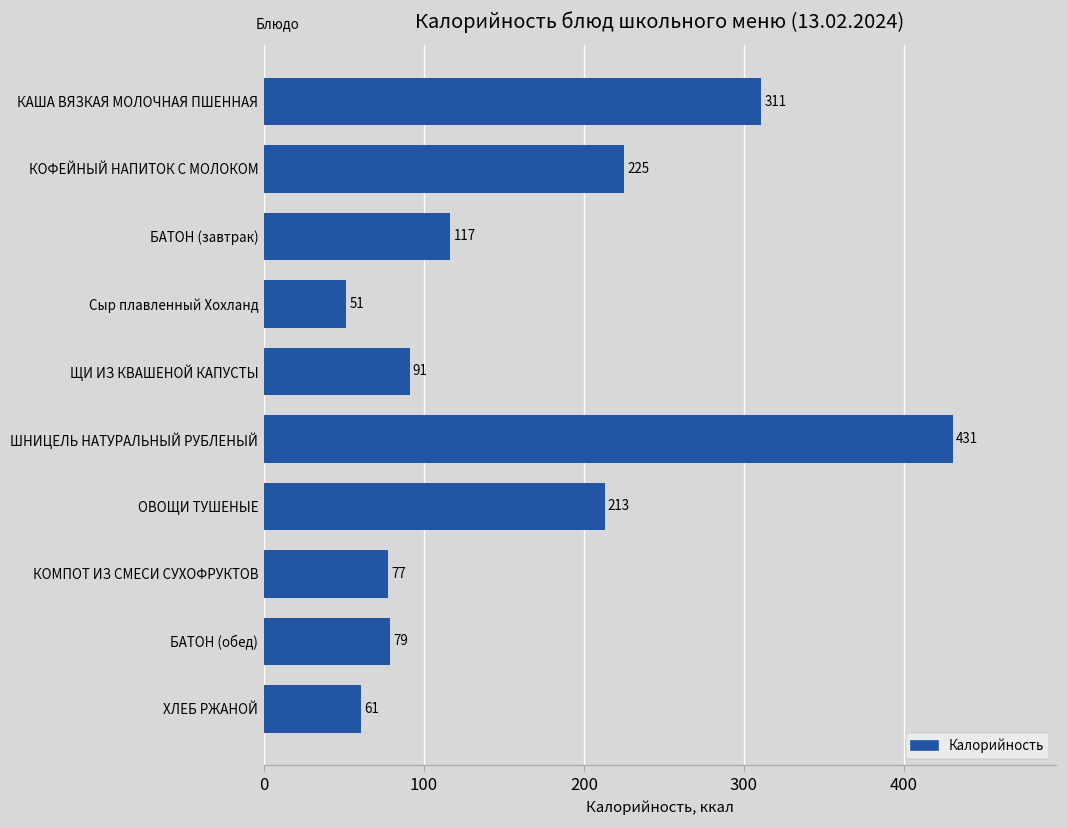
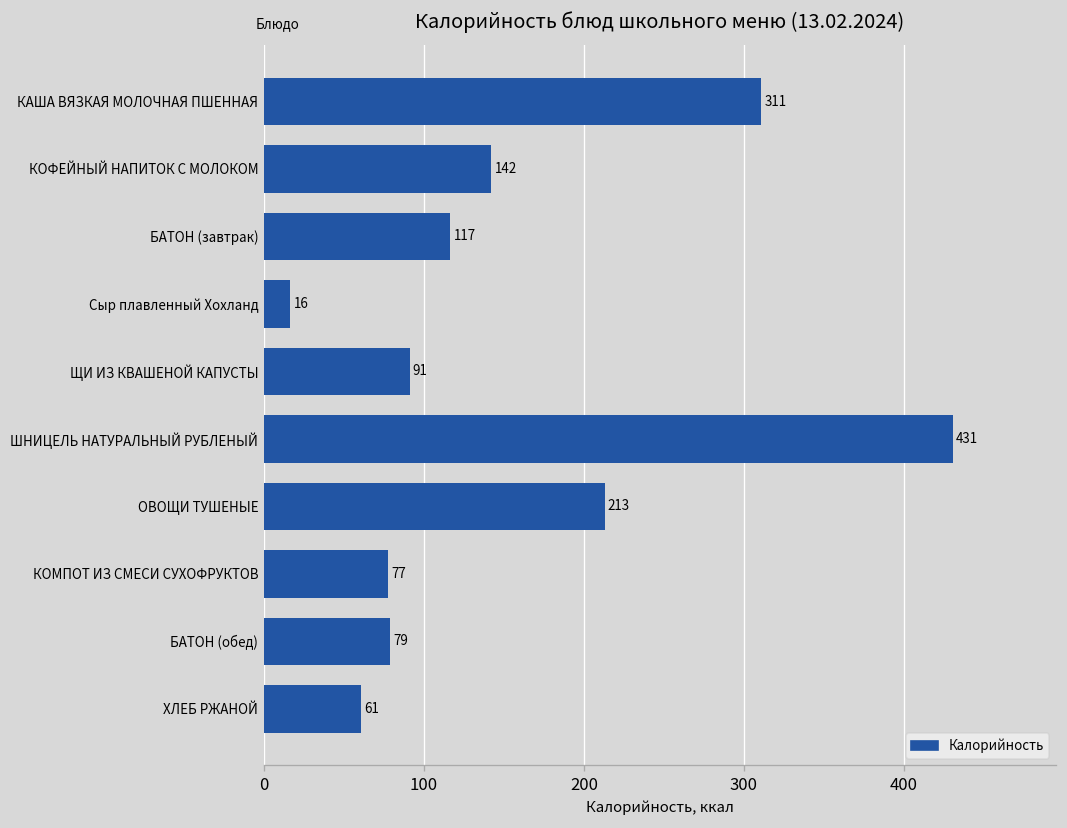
КОФЕЙНЫЙ НАПИТОК С МОЛОКОМ: 225 -> 142
Сыр плавленный Хохланд: 51 -> 16
